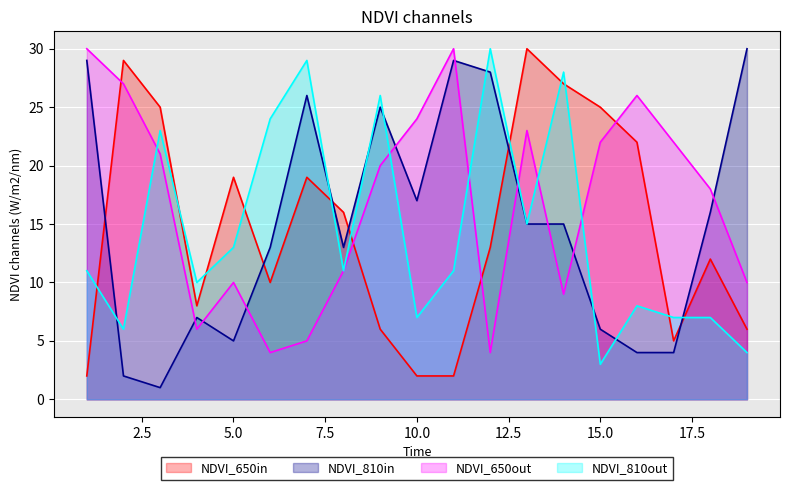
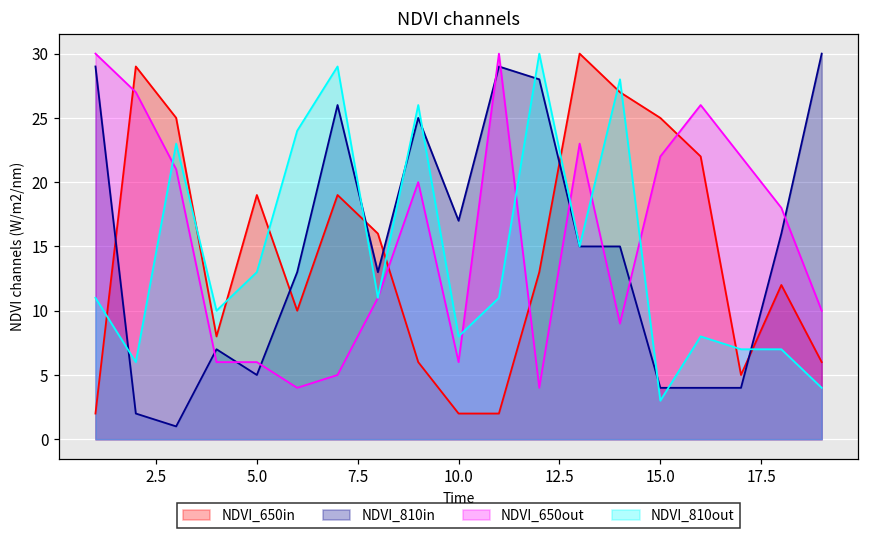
NDVI_650out, 5.0: 10 -> 6
NDVI_650out, 10.0: 24 -> 6
NDVI_810out, 10.0: 7 -> 8
NDVI_810in, 15.0: 6 -> 4
